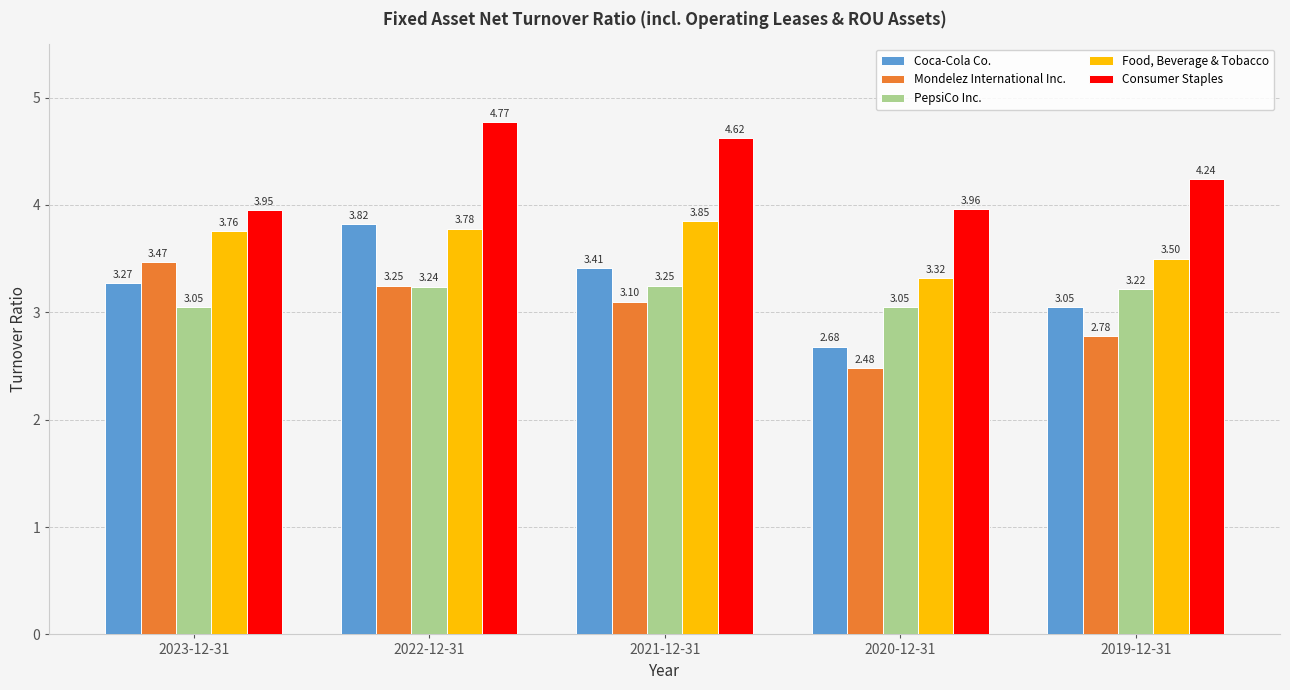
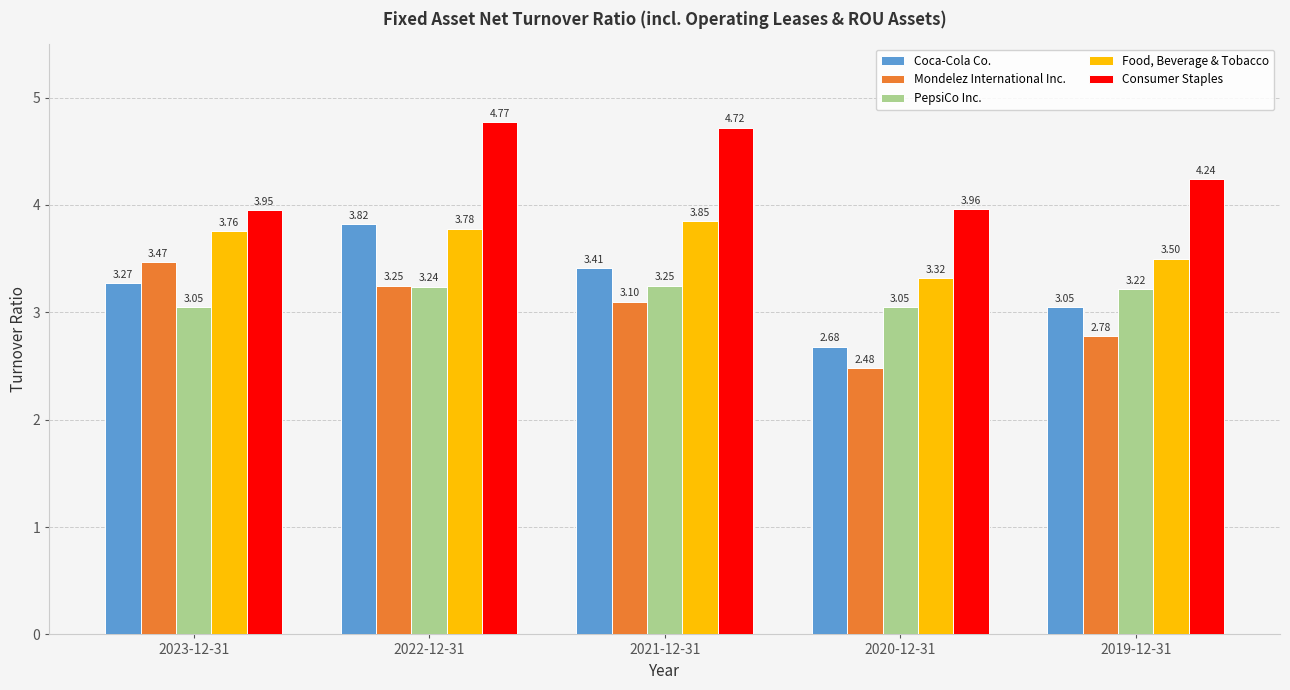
Consumer Staples, 2021-12-31: 4.62 -> 4.72
